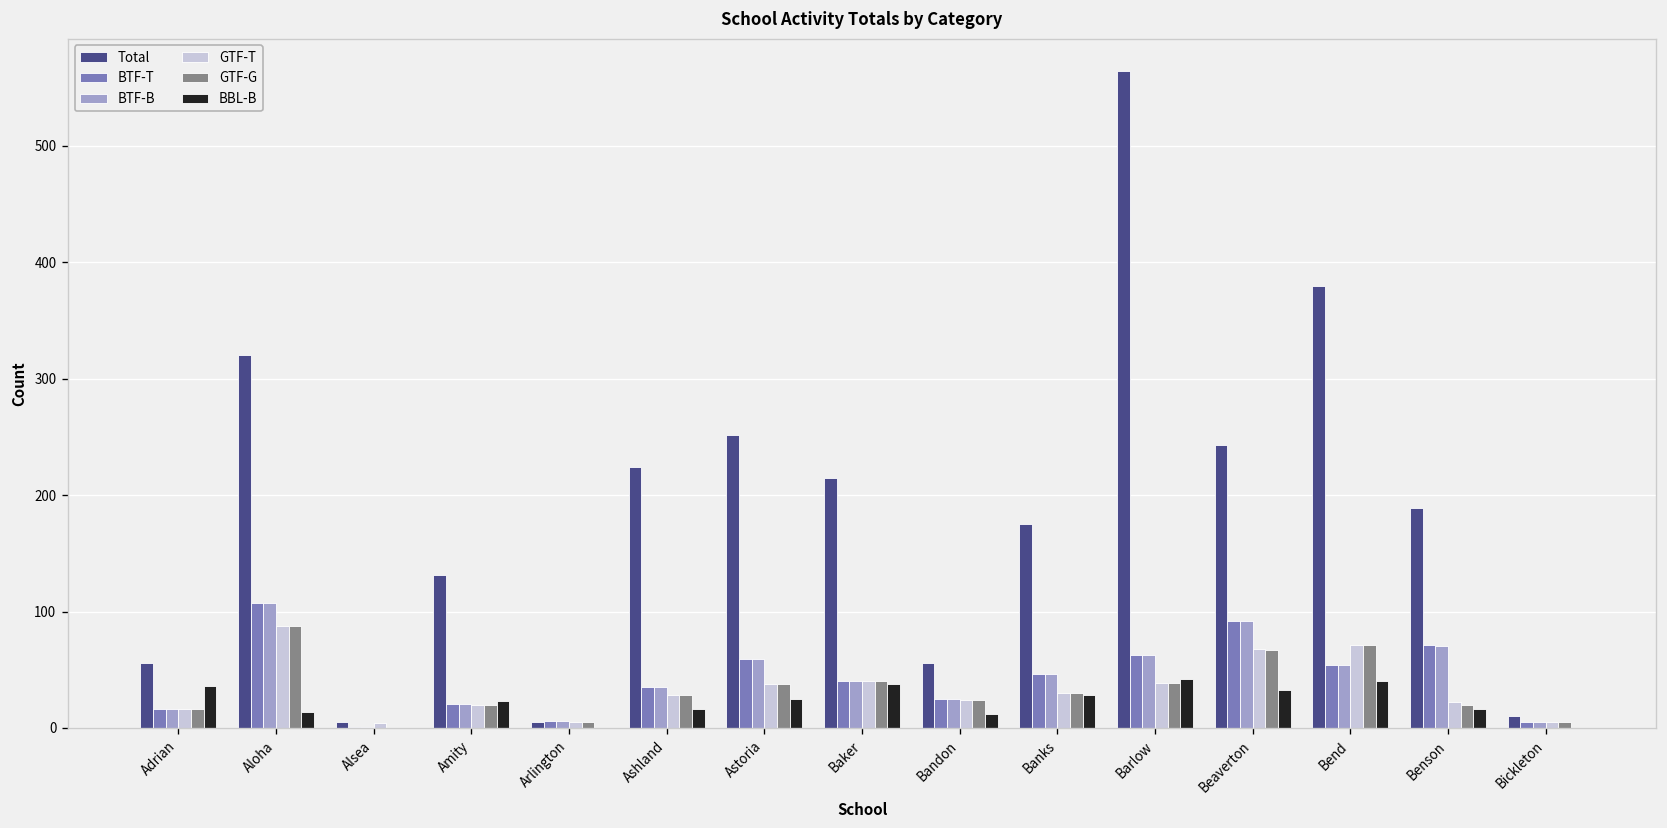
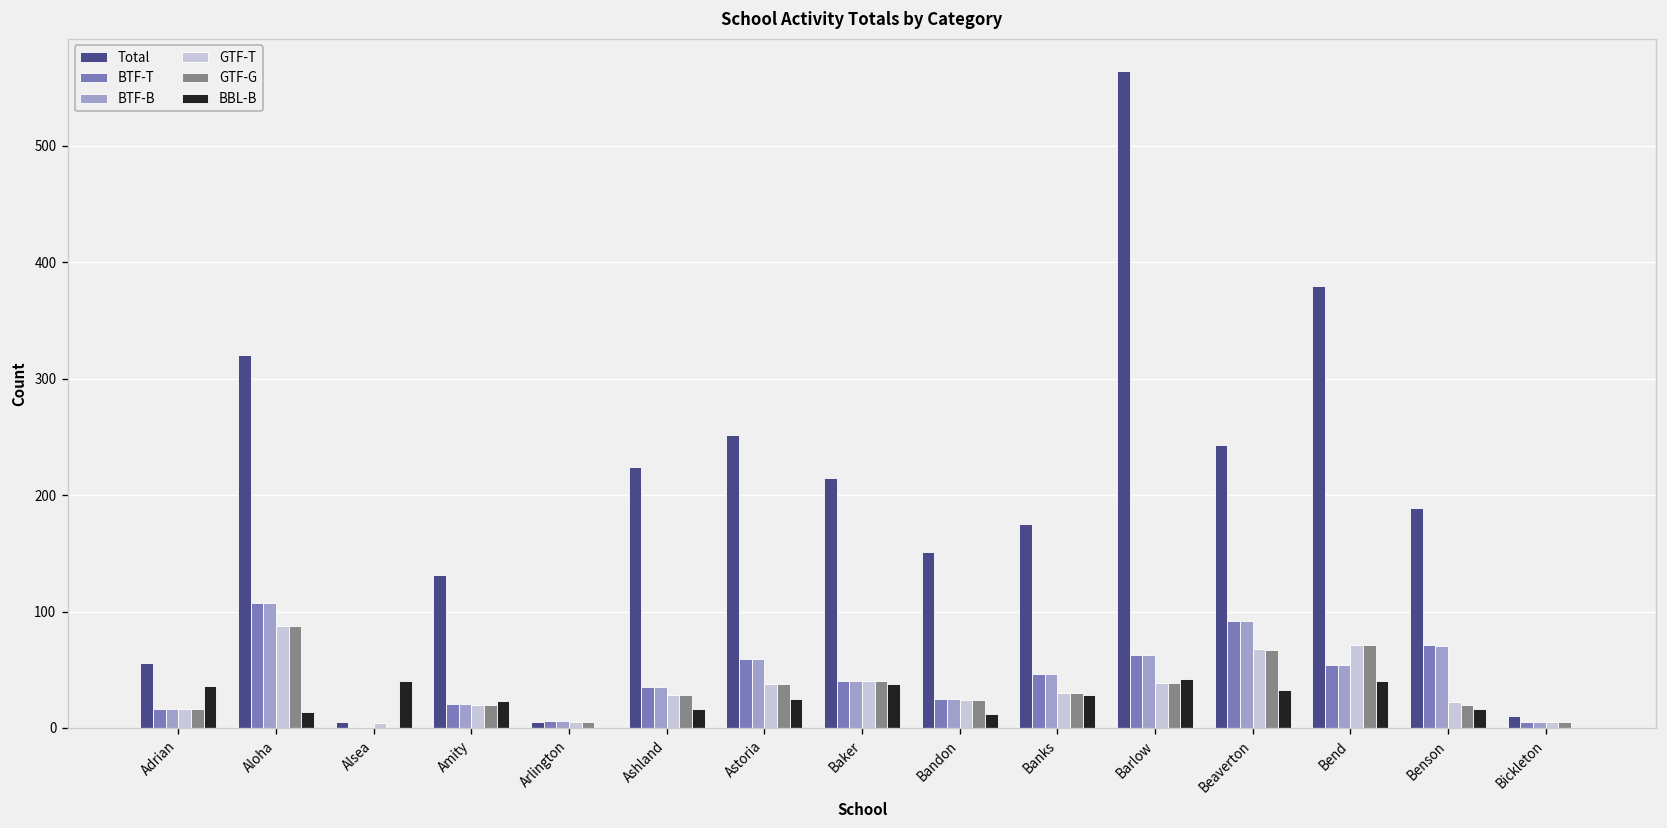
BBL-B, Alsea: 0 -> 40
Total, Bandon: 60 -> 150
